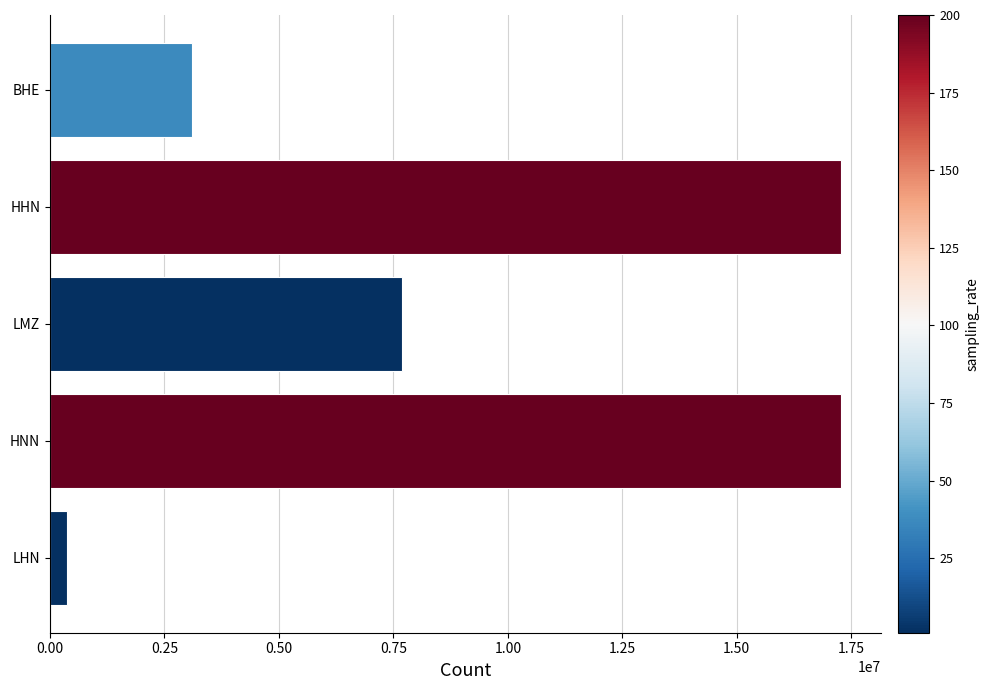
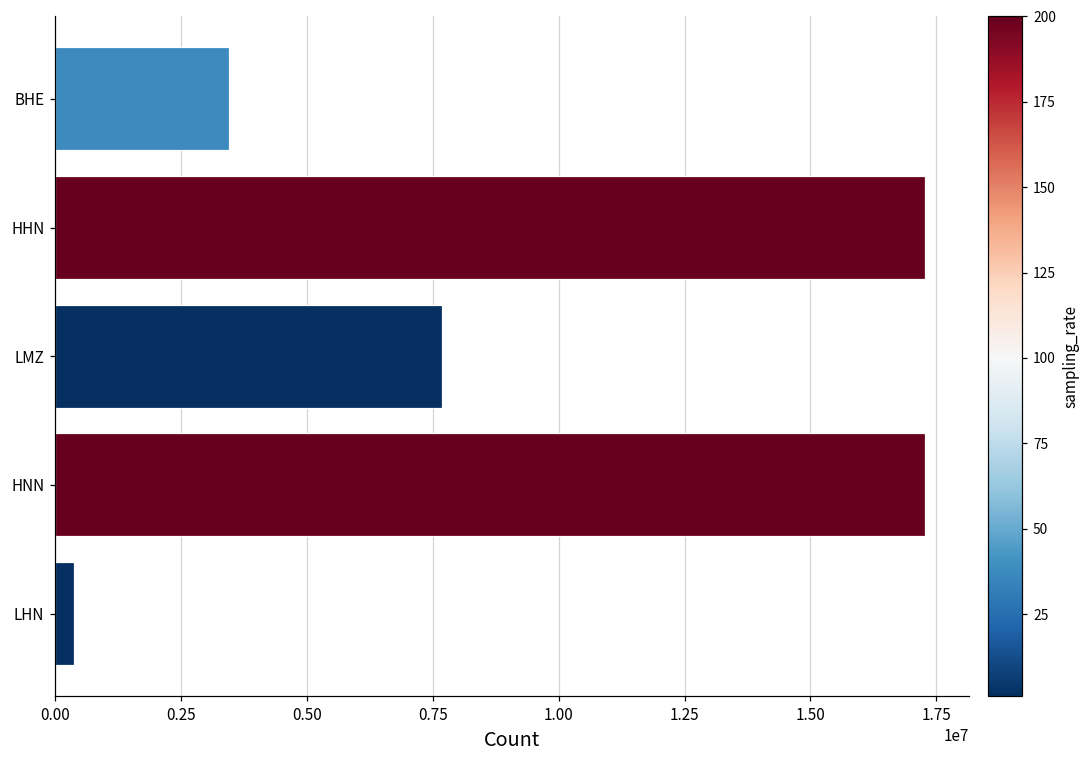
BHE: 3100000 -> 3500000
